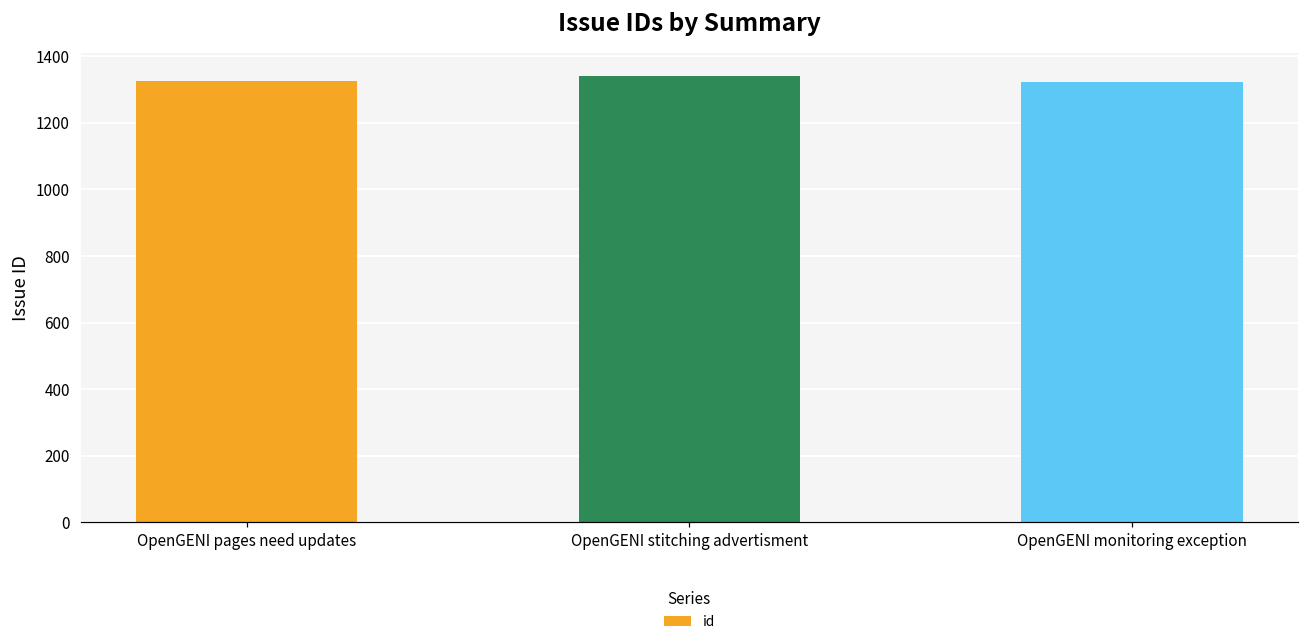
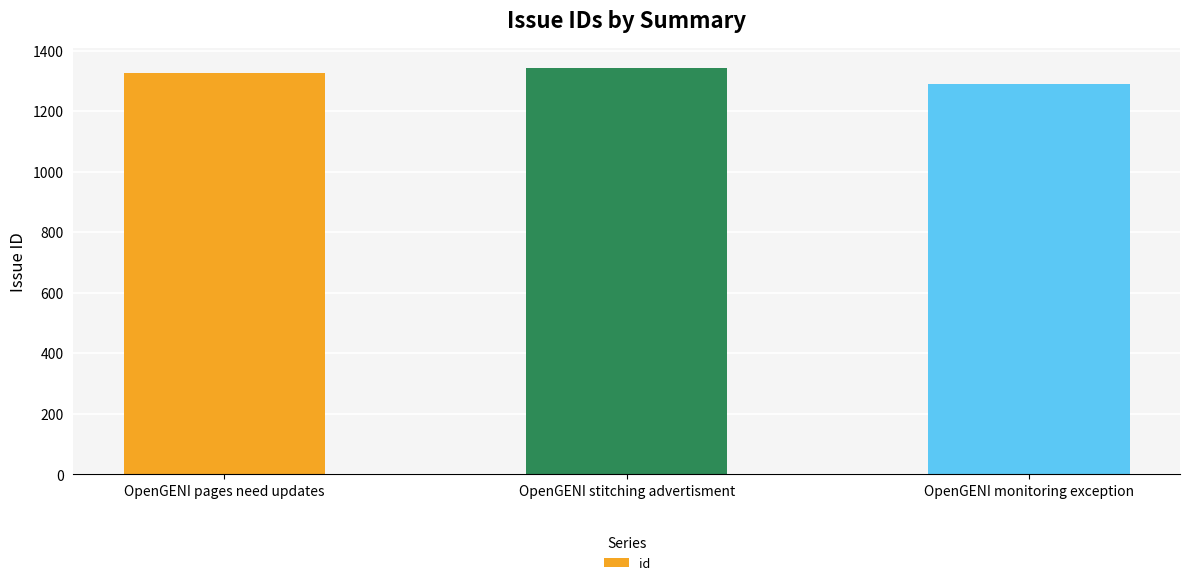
OpenGENI monitoring exception: 1320 -> 1290
